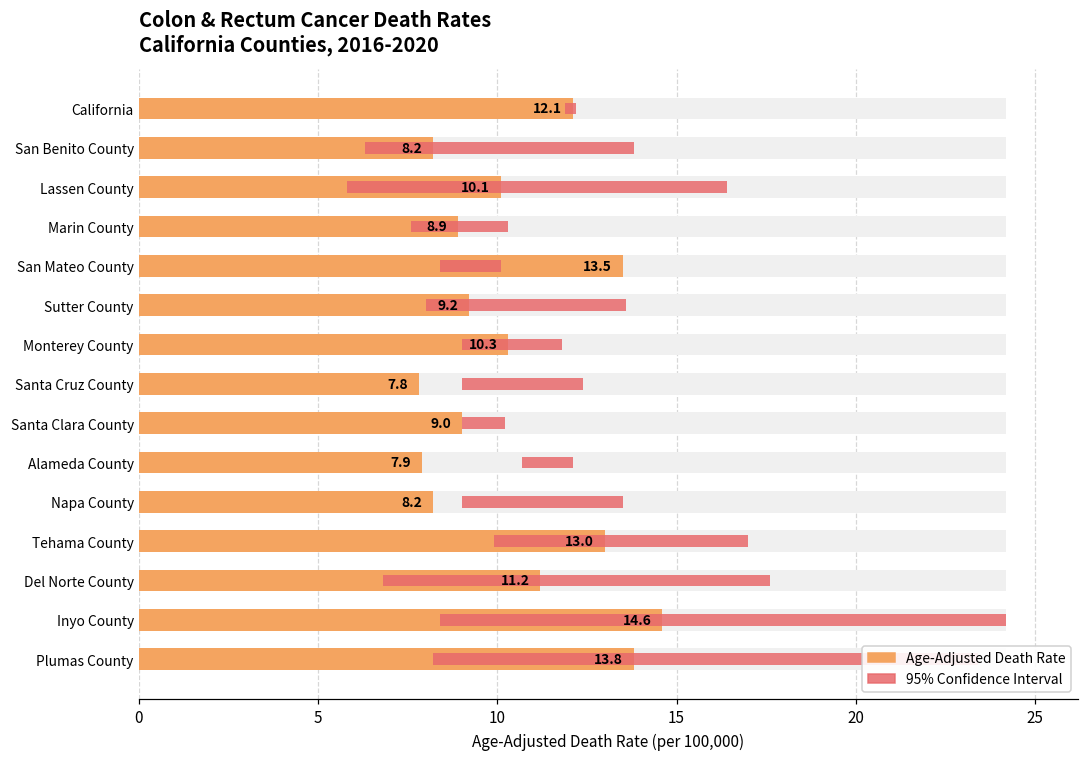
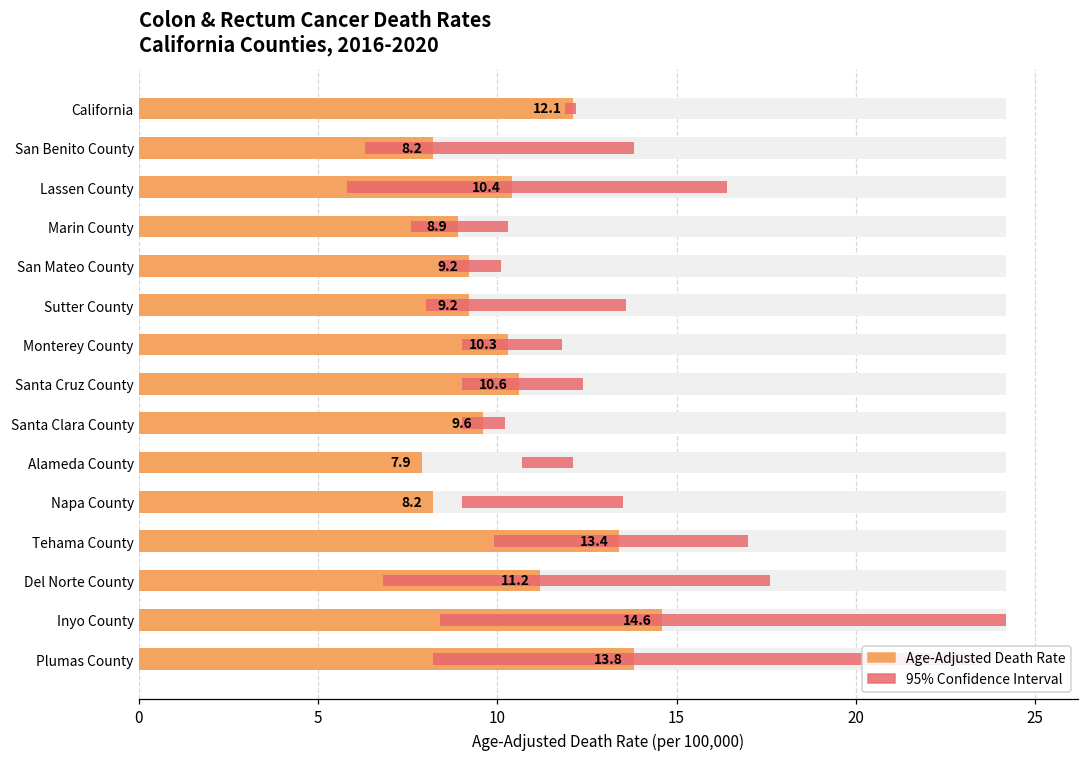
Age-Adjusted Death Rate, Lassen County: 10.1 -> 10.4
Age-Adjusted Death Rate, San Mateo County: 13.5 -> 9.2
Age-Adjusted Death Rate, Santa Cruz County: 7.8 -> 10.6
Age-Adjusted Death Rate, Santa Clara County: 9.0 -> 9.6
Age-Adjusted Death Rate, Tehama County: 13.0 -> 13.4
